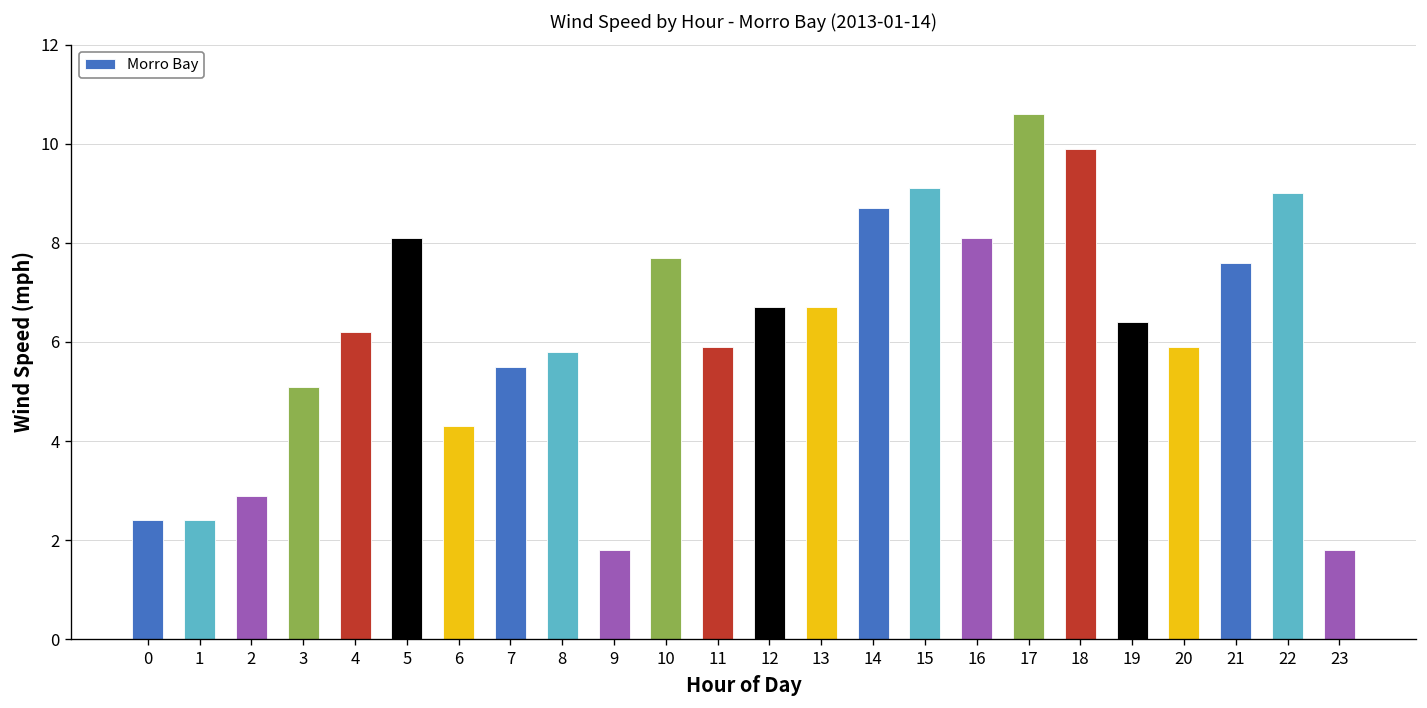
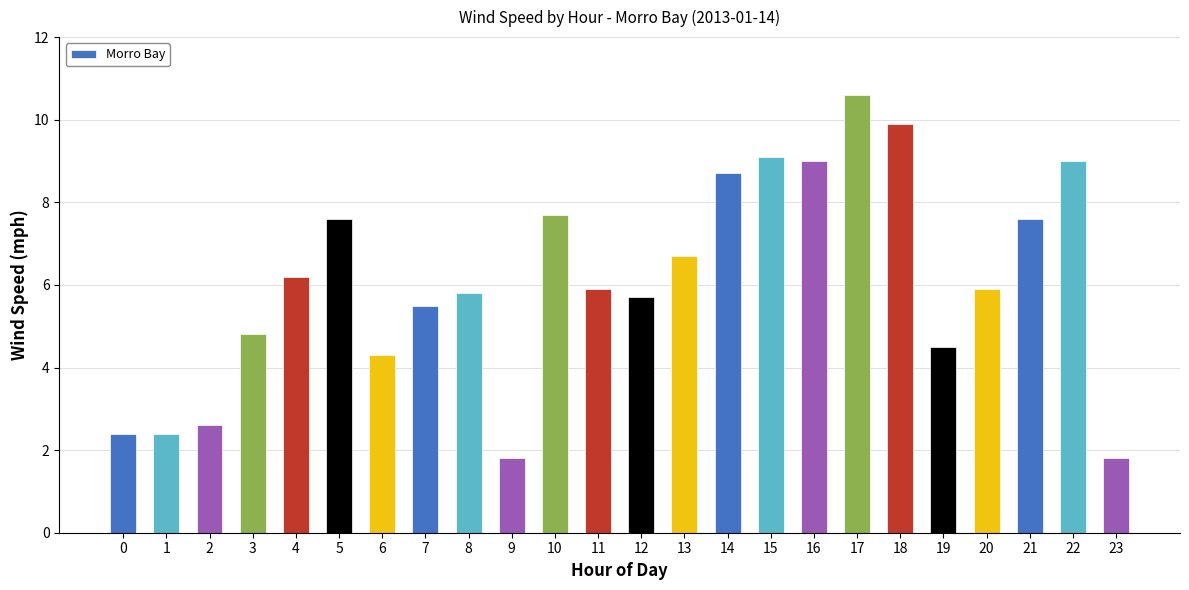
2: 2.9 -> 2.6
3: 5.1 -> 4.8
5: 8.1 -> 7.6
12: 6.7 -> 5.7
16: 8.1 -> 9.0
19: 6.4 -> 4.5
